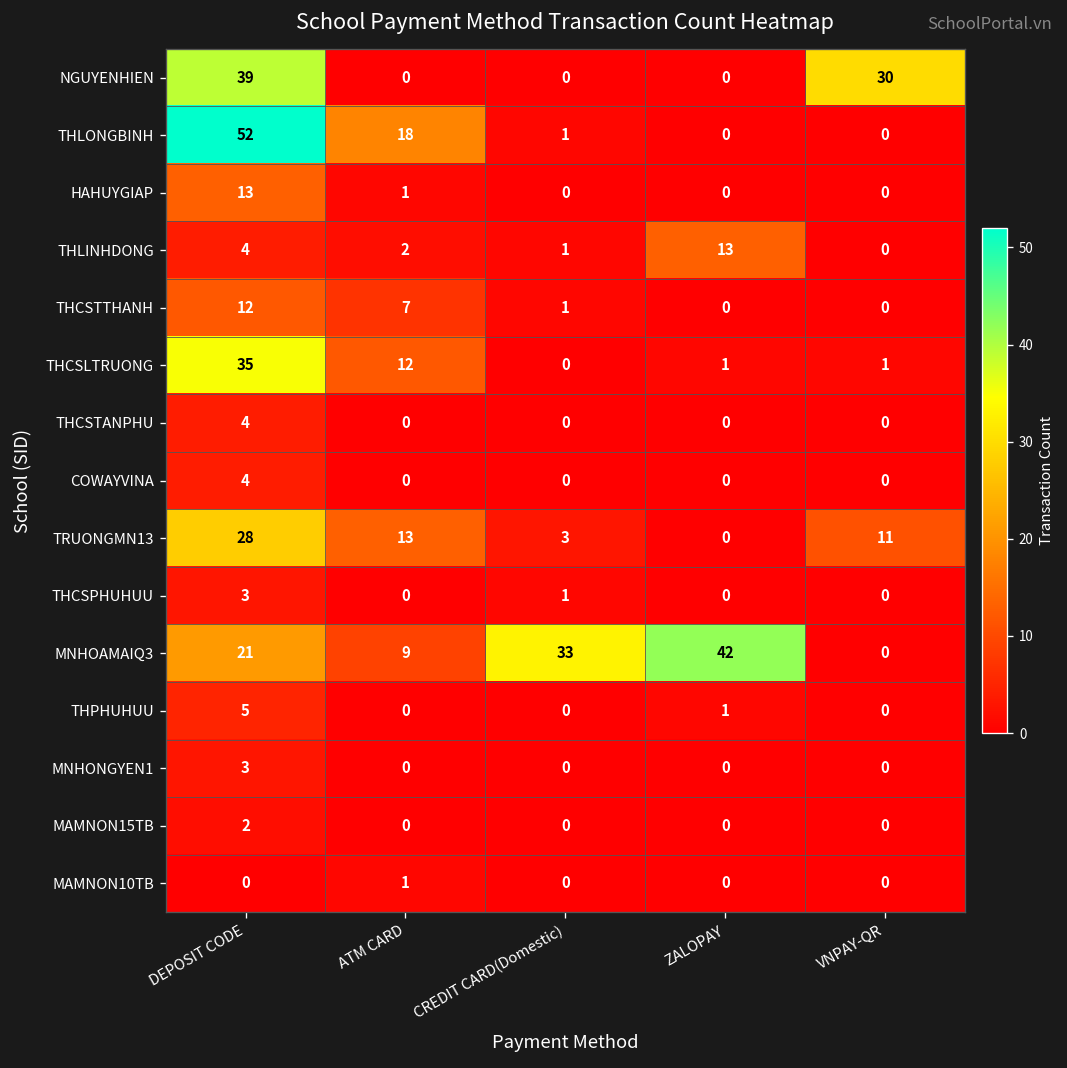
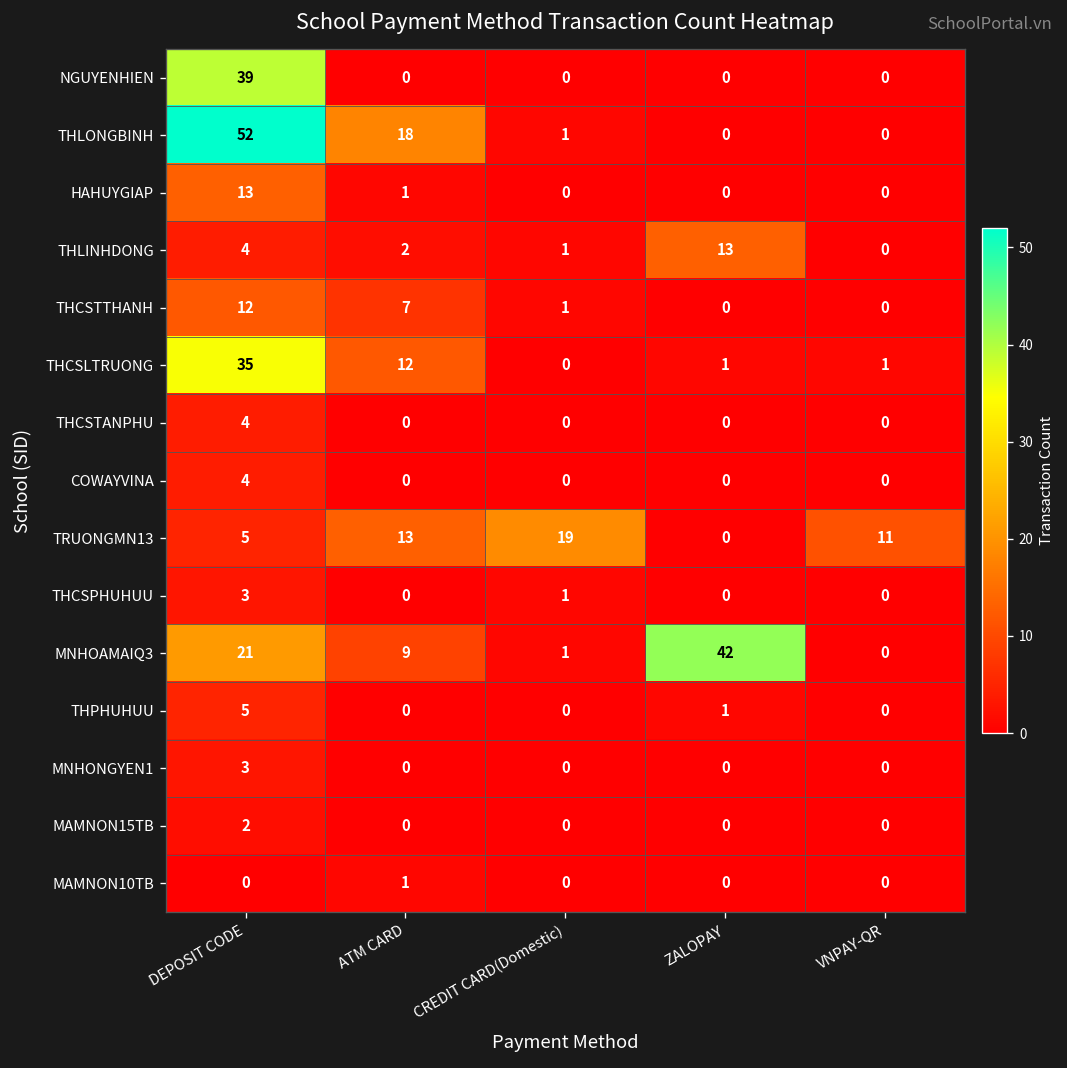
NGUYENHIEN, VNPAY-QR: 30 -> 0
TRUONGMN13, DEPOSIT CODE: 28 -> 5
TRUONGMN13, CREDIT CARD(Domestic): 3 -> 19
MNHOAMAIQ3, CREDIT CARD(Domestic): 33 -> 1
